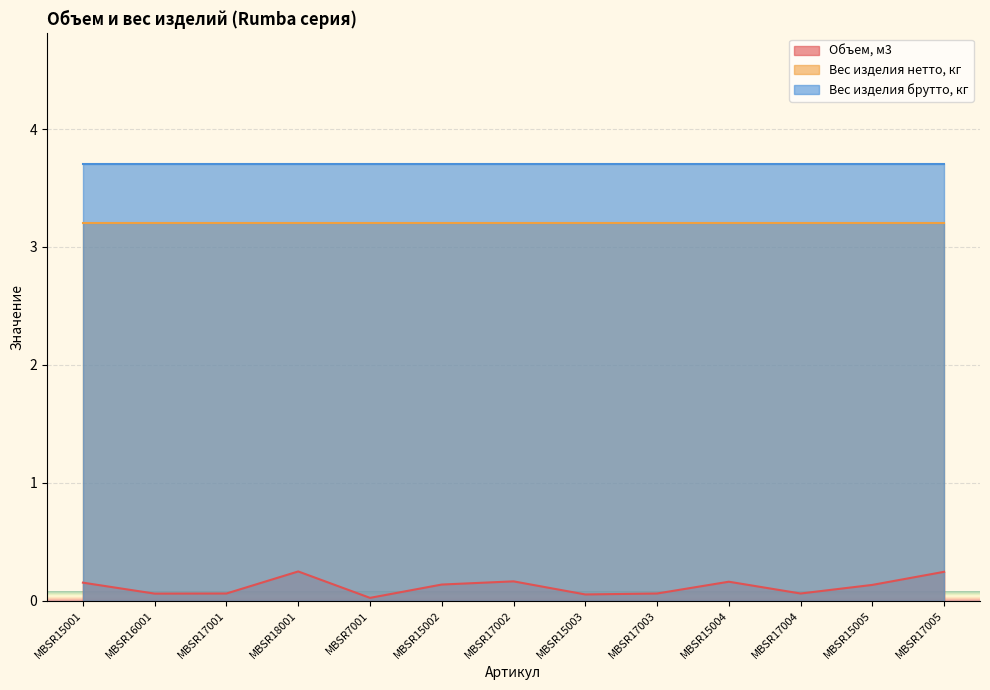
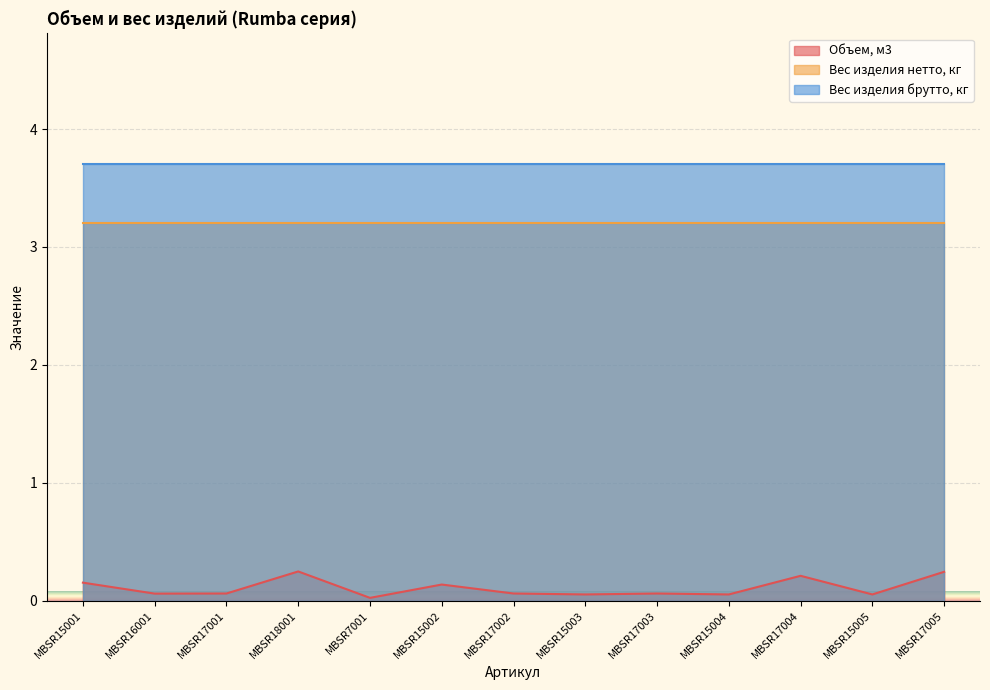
Объем, м3, MBSR17002: 0.16 -> 0.06
Объем, м3, MBSR15004: 0.16 -> 0.05
Объем, м3, MBSR17004: 0.06 -> 0.21
Объем, м3, MBSR15005: 0.13 -> 0.05
